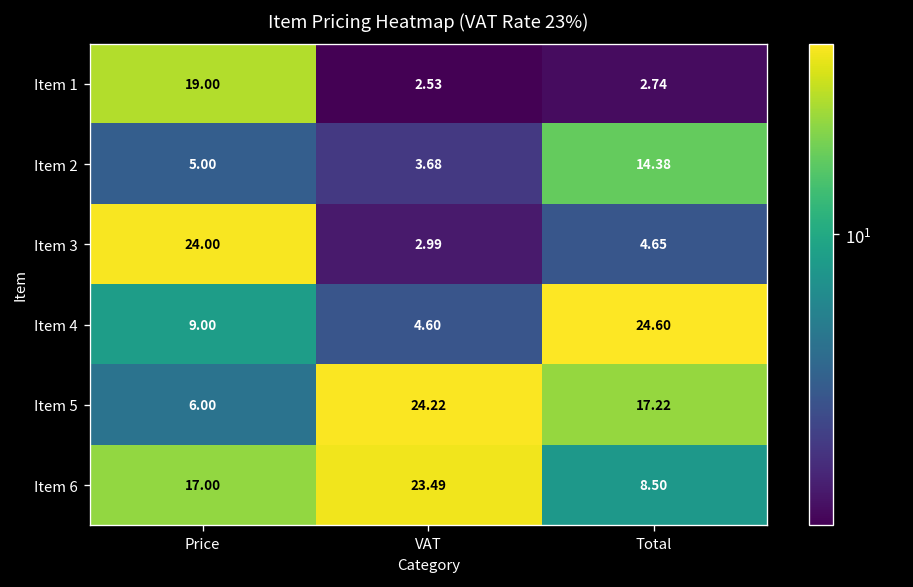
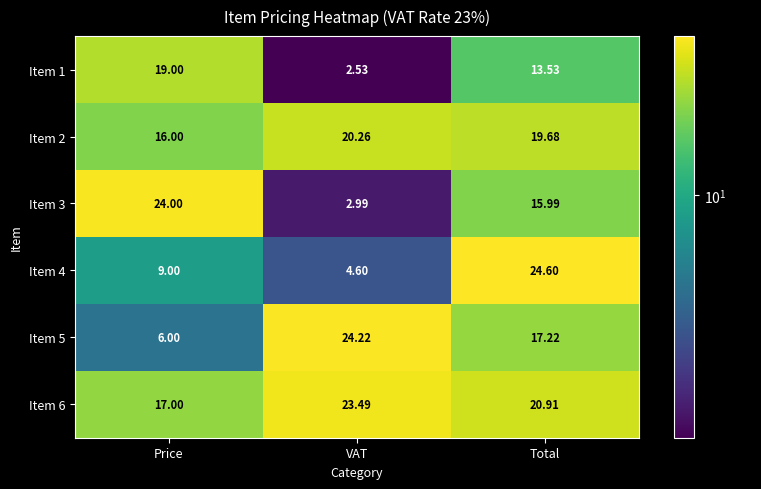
Item 1, Total: 2.74 -> 13.53
Item 2, Price: 5.00 -> 16.00
Item 2, VAT: 3.68 -> 20.26
Item 2, Total: 14.38 -> 19.68
Item 3, Total: 4.65 -> 15.99
Item 6, Total: 8.50 -> 20.91
